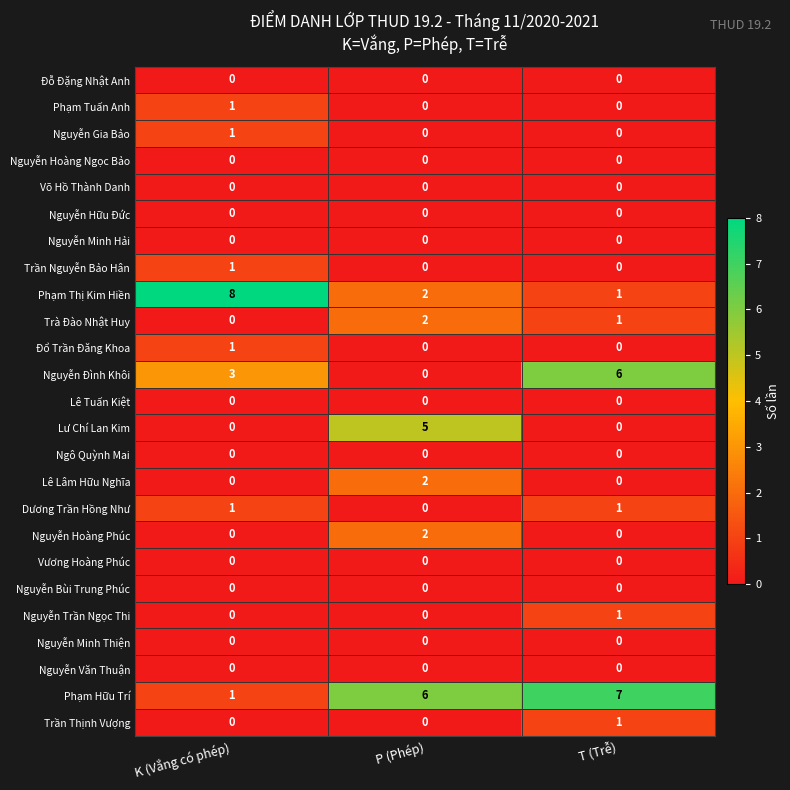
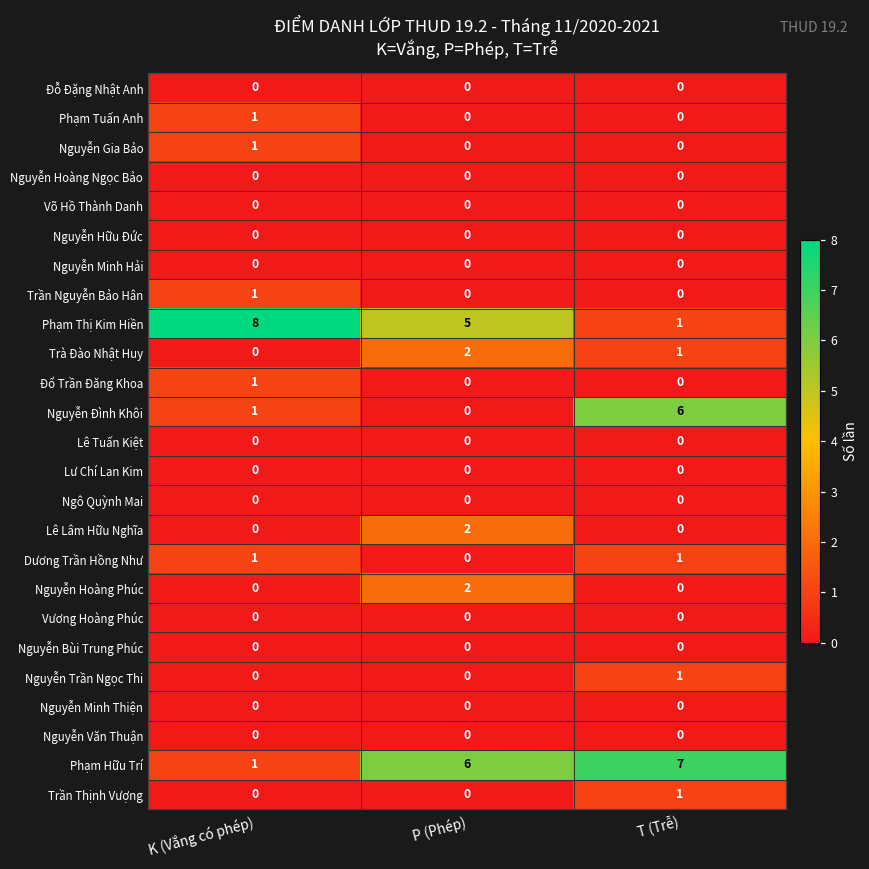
Phạm Thị Kim Hiền, P (Phép): 2 -> 5
Nguyễn Đình Khôi, K (Vắng có phép): 3 -> 1
Lư Chí Lan Kim, P (Phép): 5 -> 0
